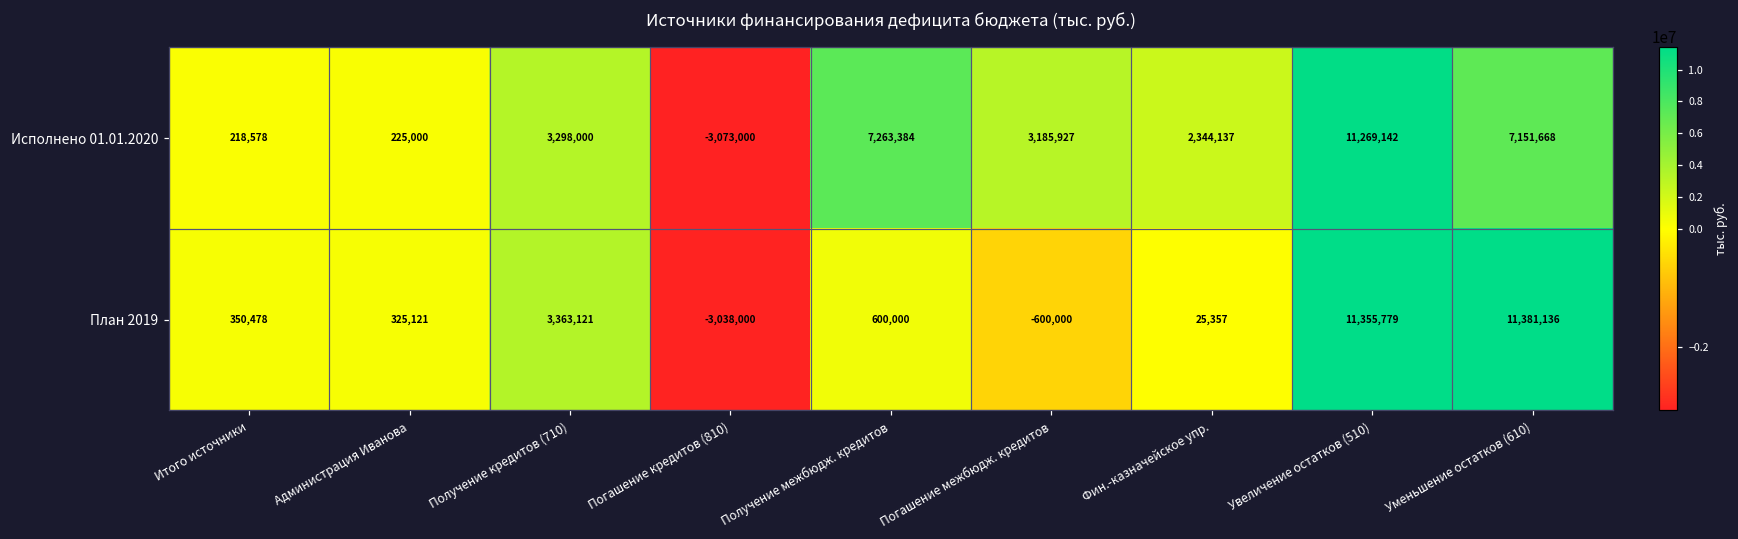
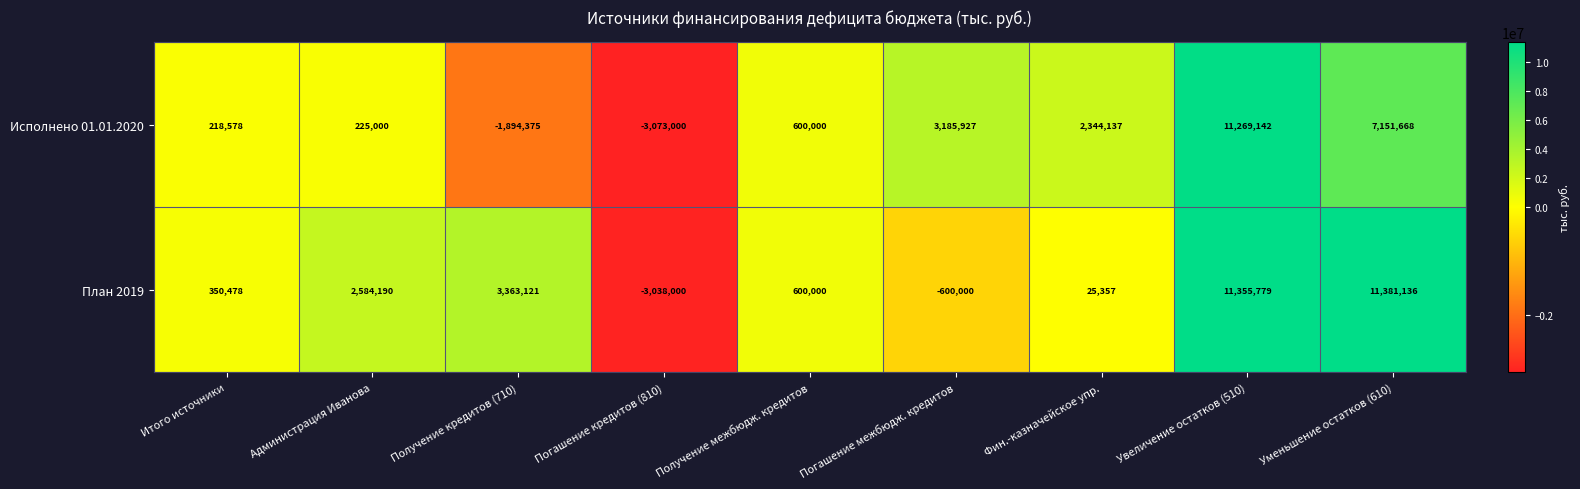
Исполнено 01.01.2020, Получение кредитов (710): 3,298,000 -> -1,894,375
Исполнено 01.01.2020, Получение межбюдж. кредитов: 7,263,384 -> 600,000
План 2019, Администрация Иванова: 325,121 -> 2,584,190
